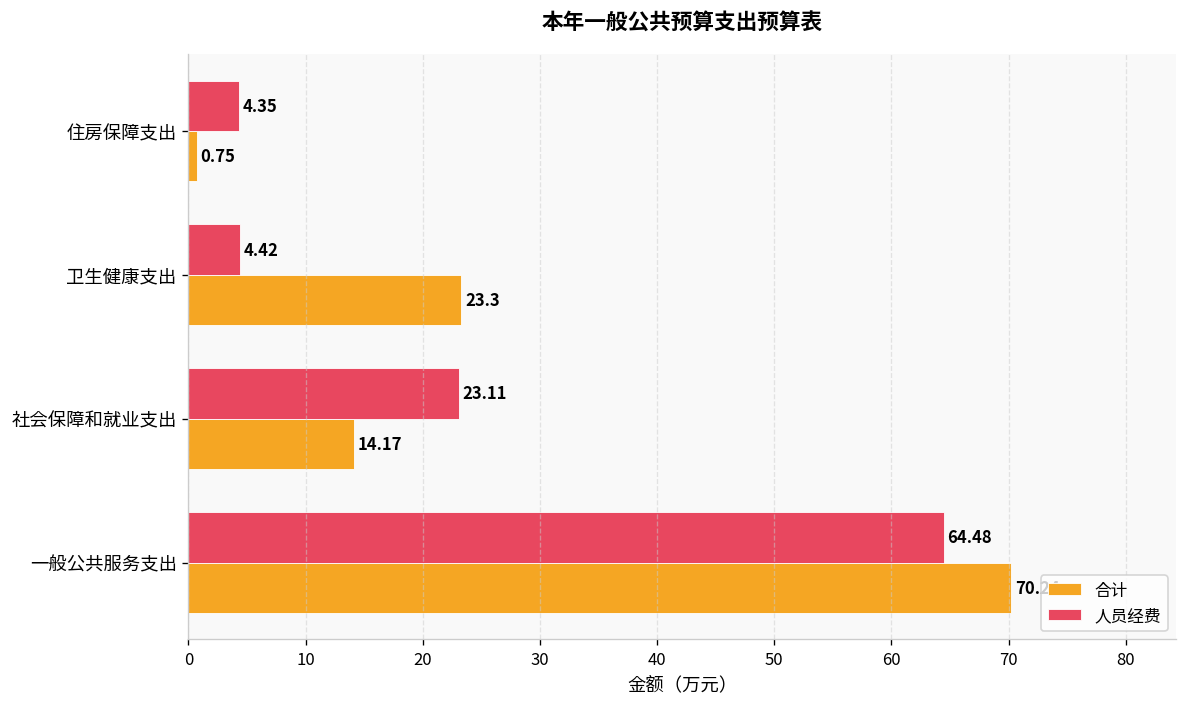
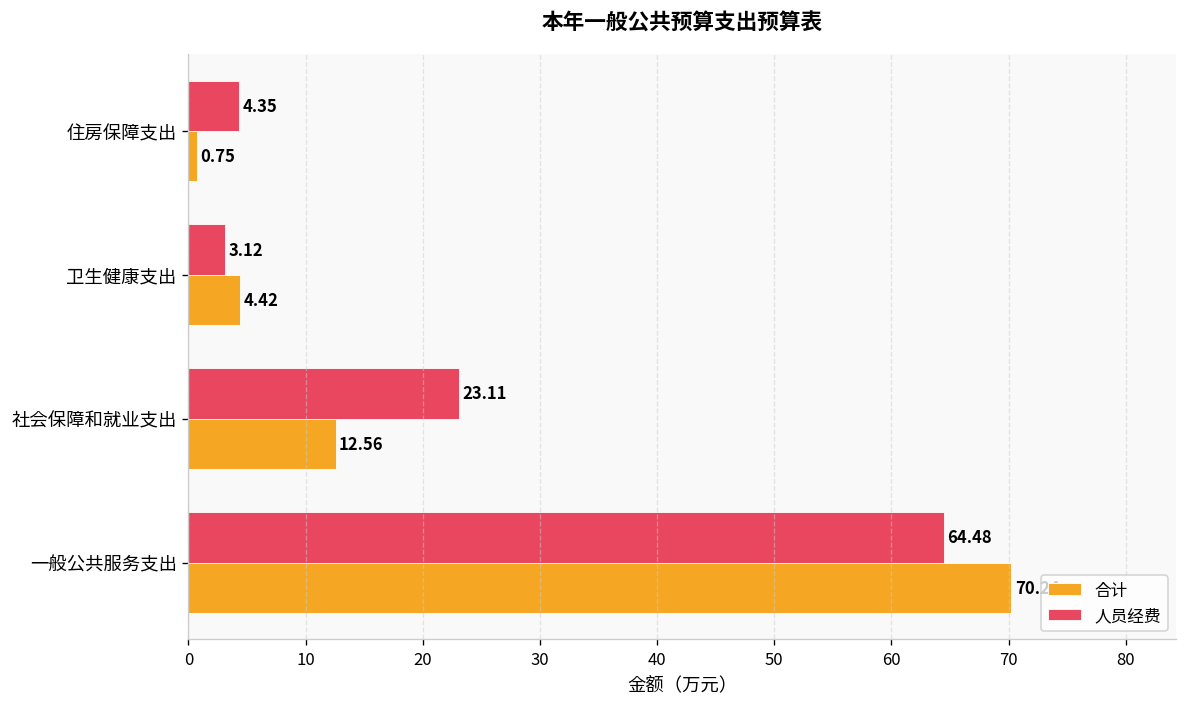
人员经费, 卫生健康支出: 4.42 -> 3.12
合计, 卫生健康支出: 23.3 -> 4.42
合计, 社会保障和就业支出: 14.17 -> 12.56
